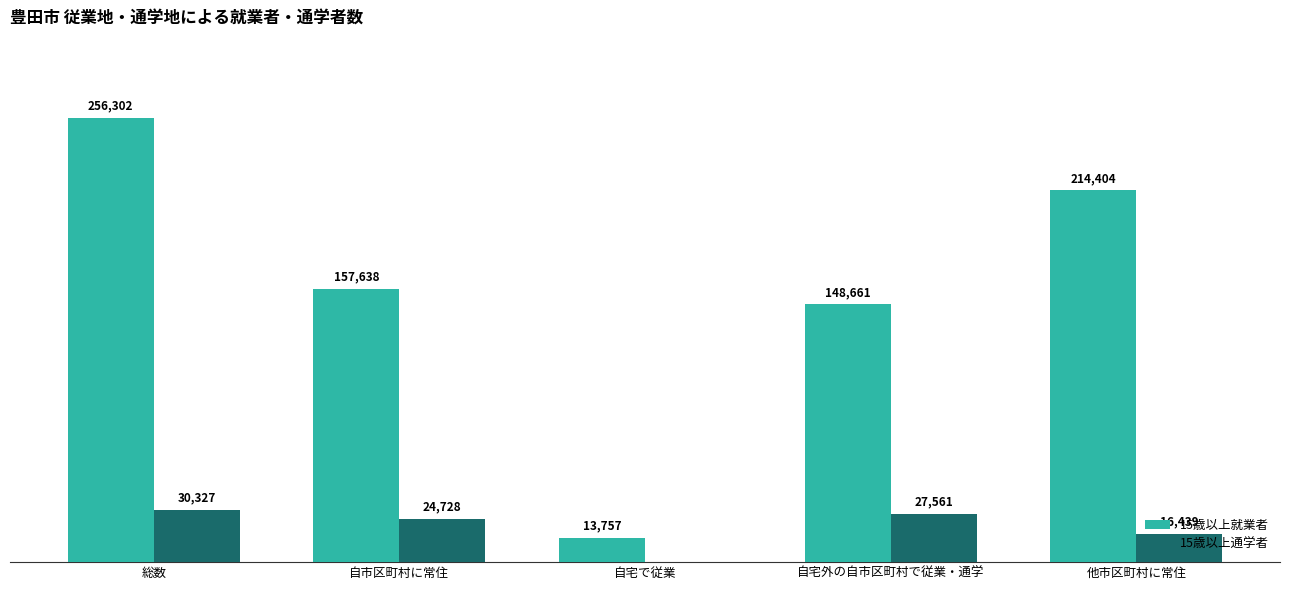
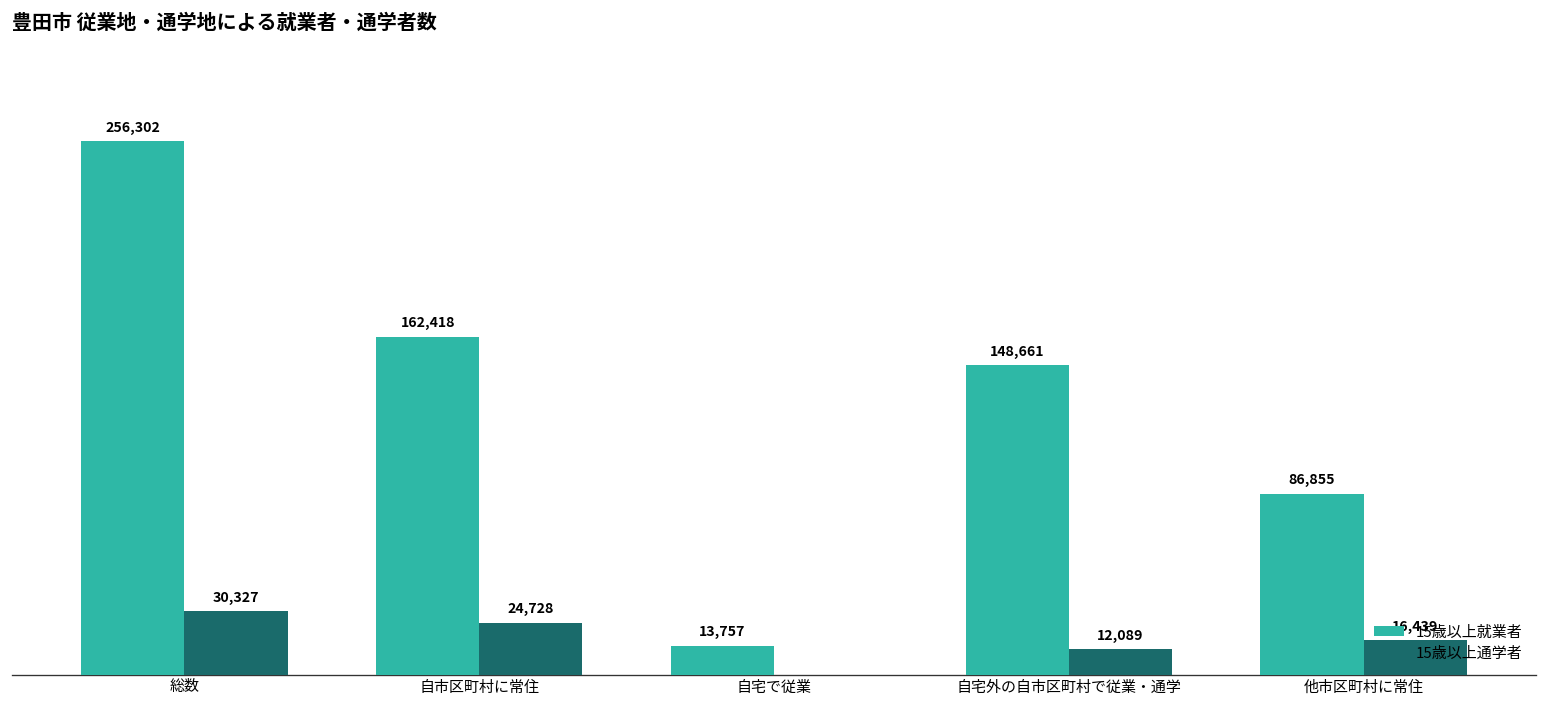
15歳以上就業者, 自市区町村に常住: 157,638 -> 162,418
15歳以上通学者, 自宅外の自市区町村で従業・通学: 27,561 -> 12,089
15歳以上就業者, 他市区町村に常住: 214,404 -> 86,855
